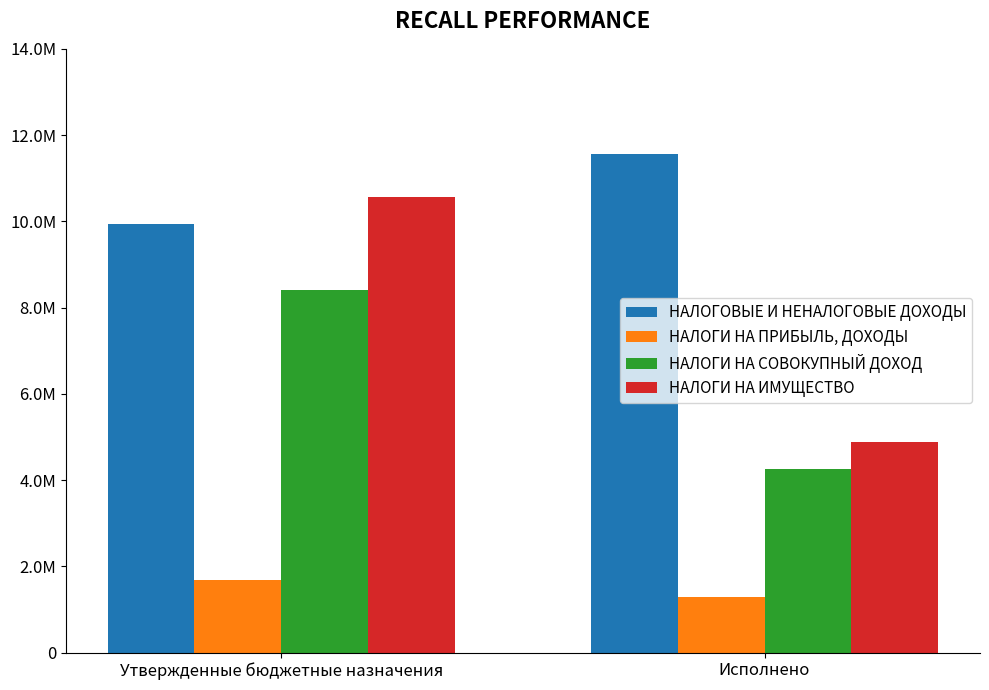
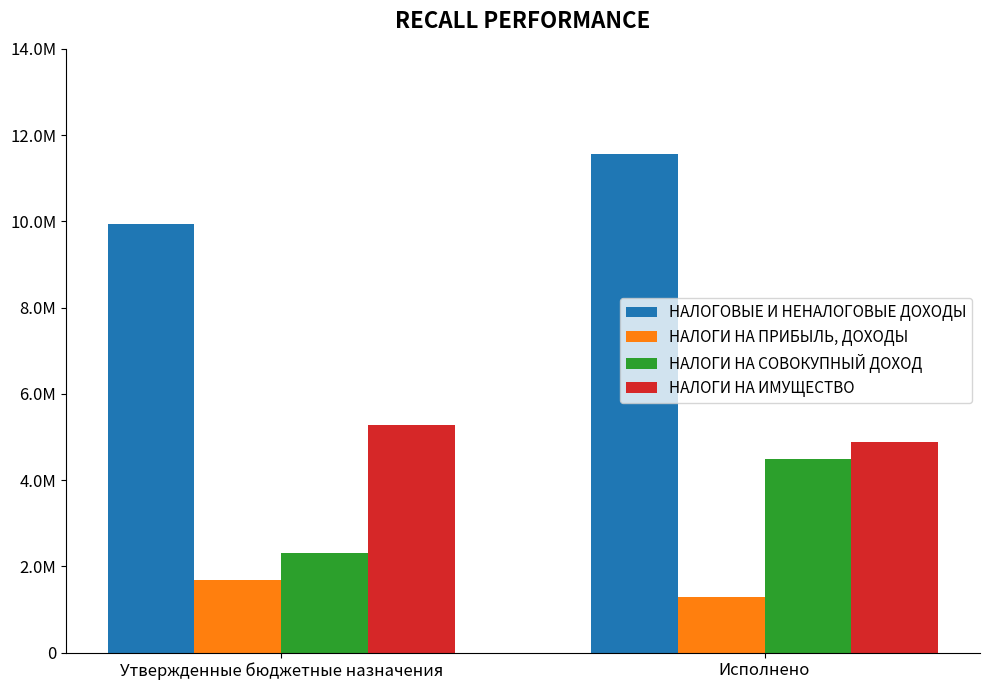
НАЛОГИ НА СОВОКУПНЫЙ ДОХОД, Утвержденные бюджетные назначения: 8400000 -> 2300000
НАЛОГИ НА ИМУЩЕСТВО, Утвержденные бюджетные назначения: 10600000 -> 5300000
НАЛОГИ НА СОВОКУПНЫЙ ДОХОД, Исполнено: 4200000 -> 4500000
